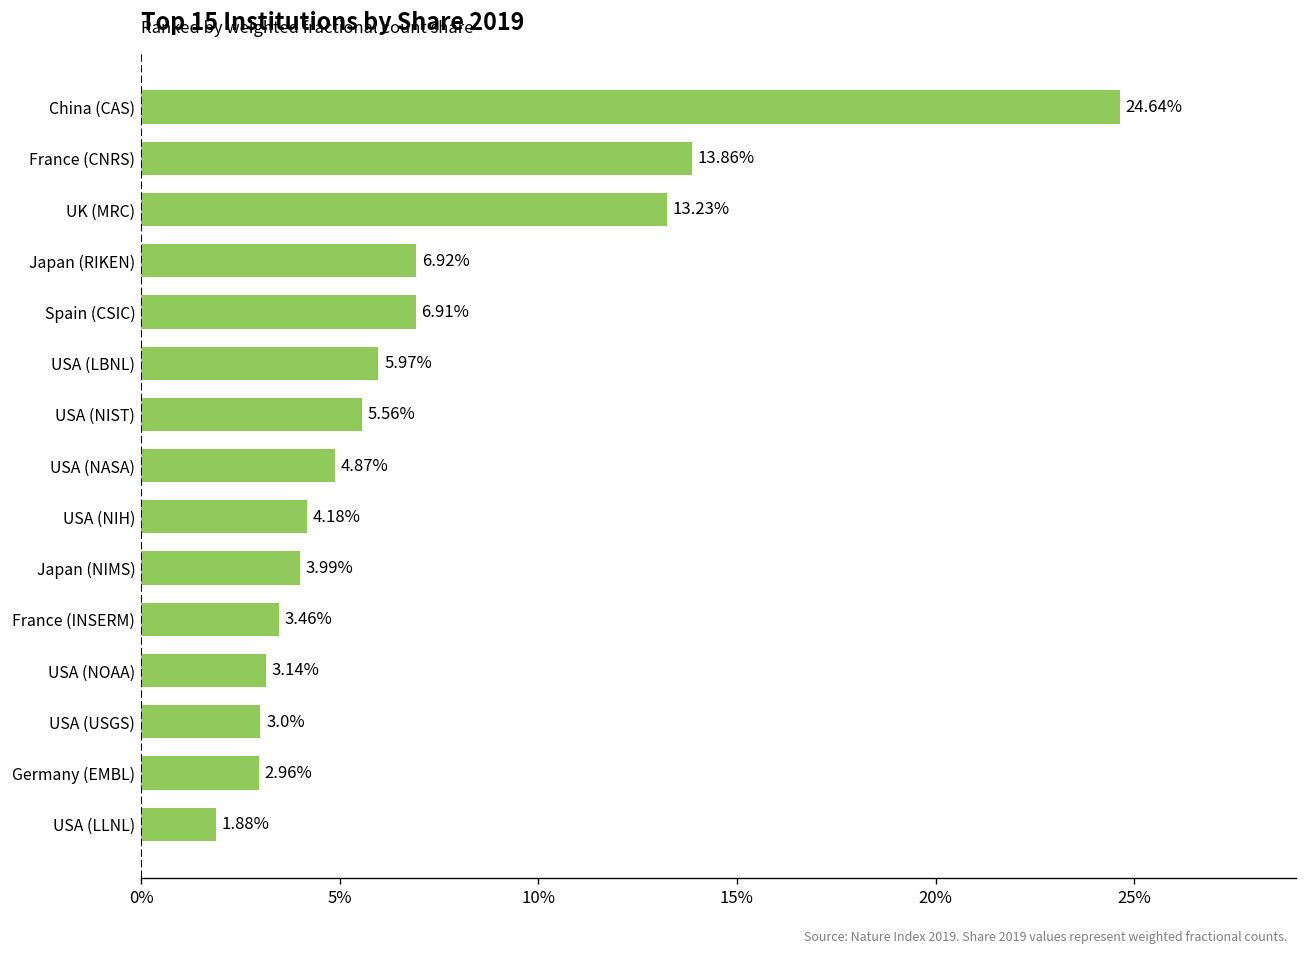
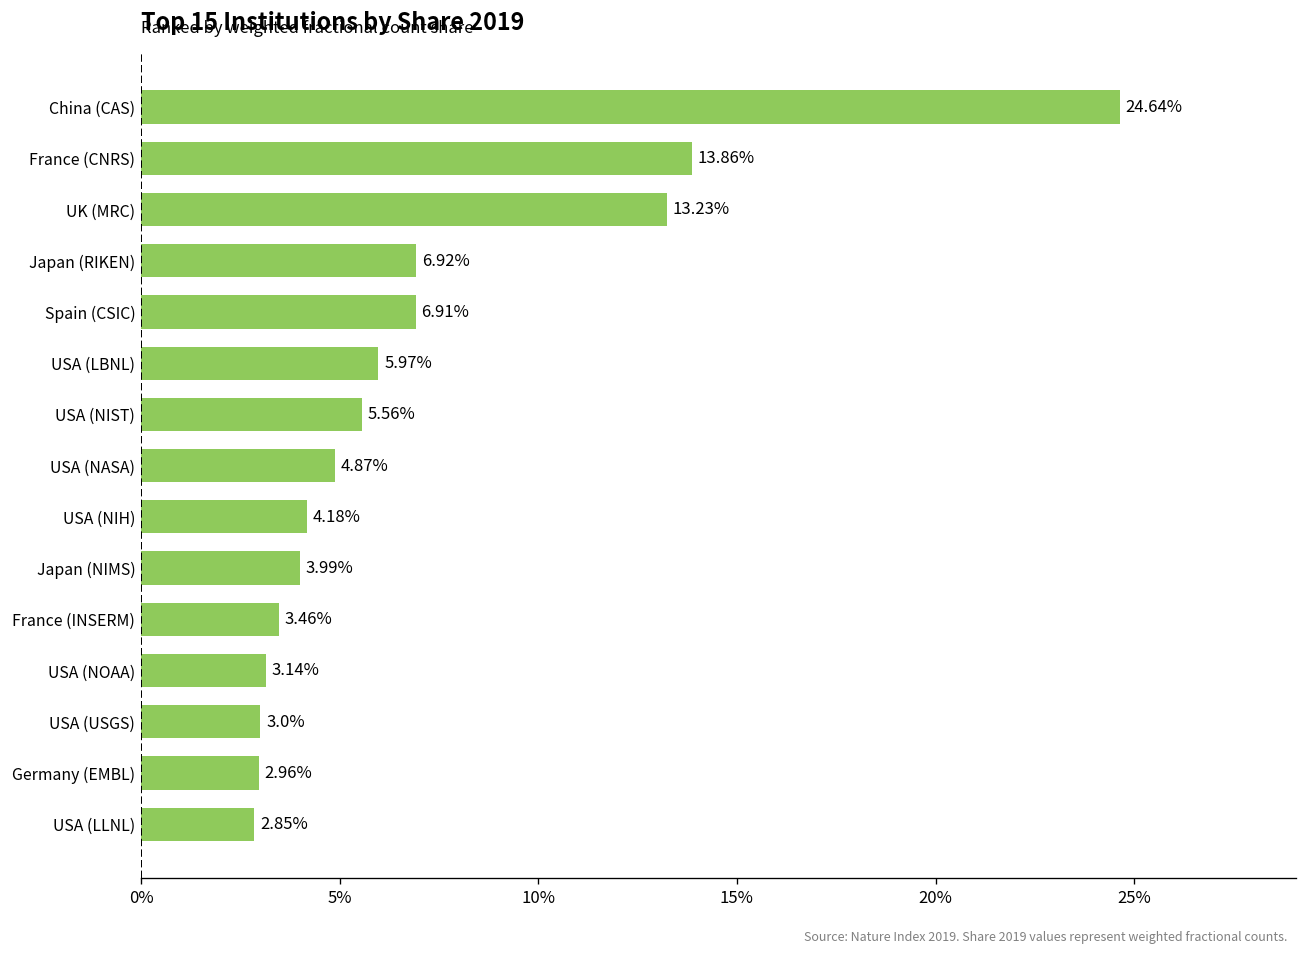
USA (LLNL): 1.88% -> 2.85%
